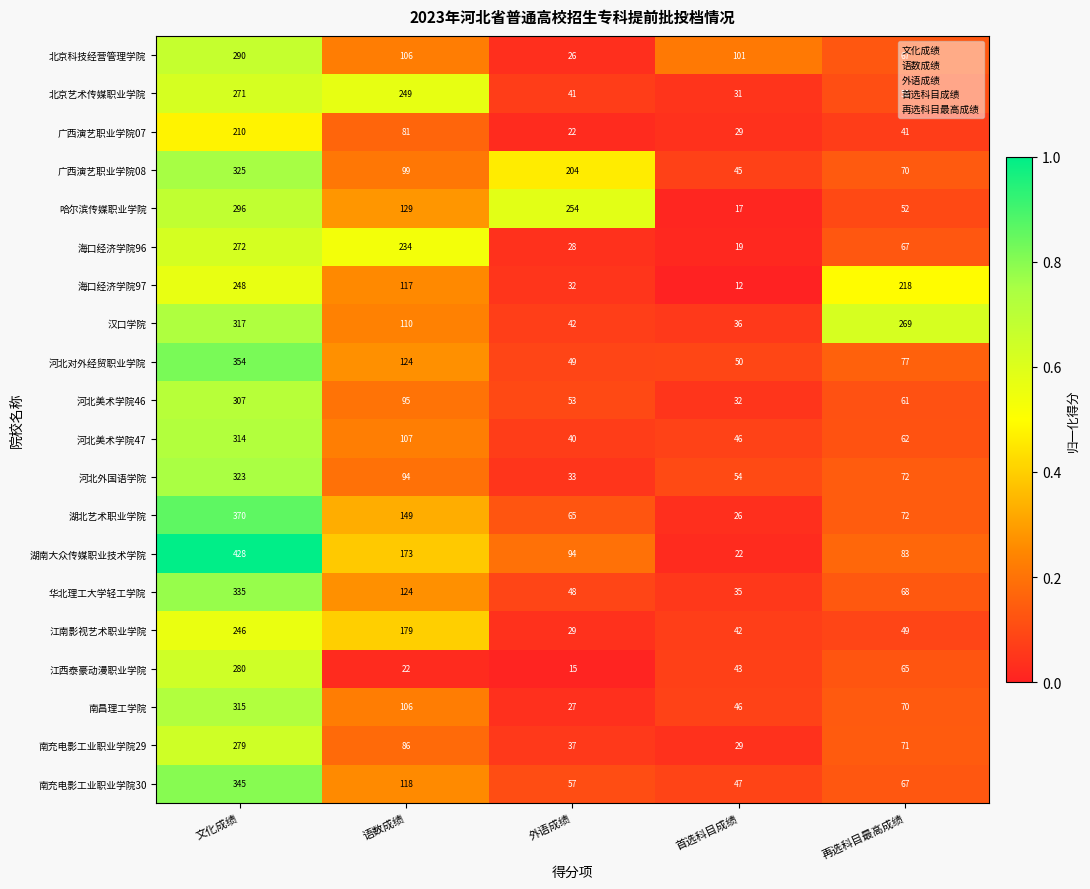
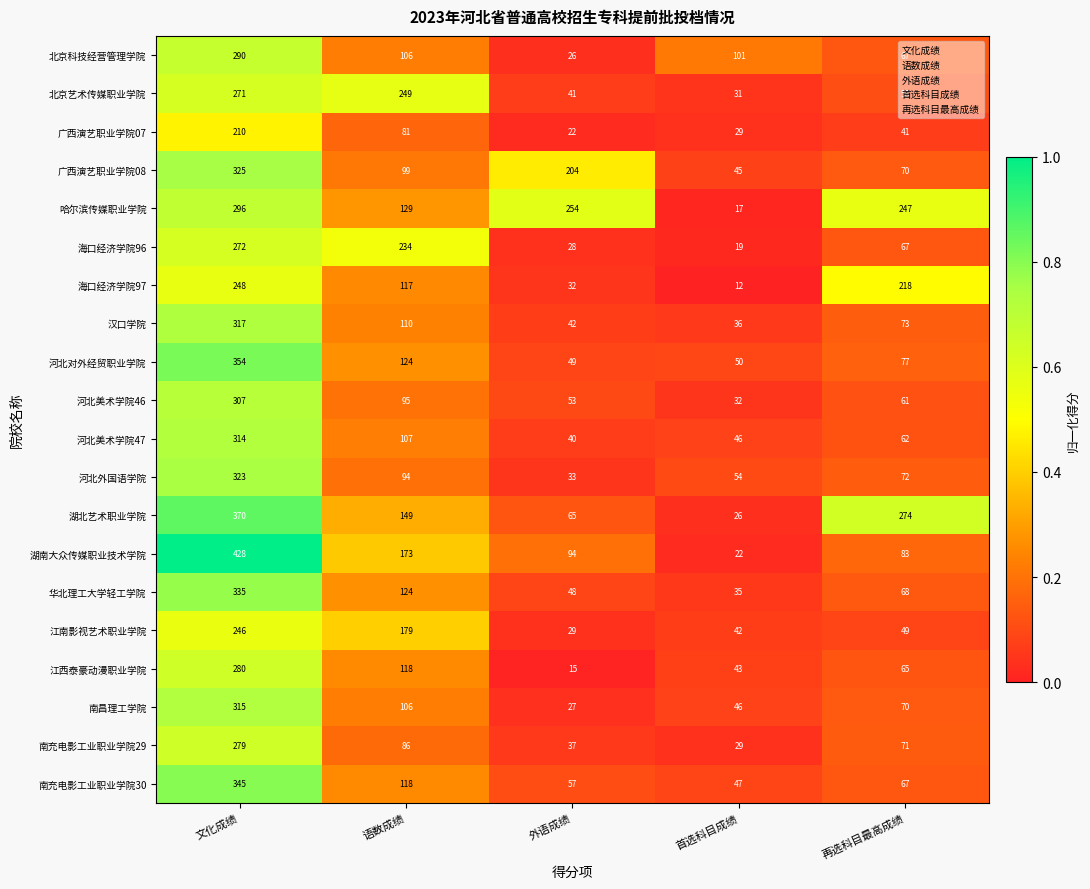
哈尔滨传媒职业学院, 再选科目最高成绩: 52 -> 247
汉口学院, 再选科目最高成绩: 269 -> 73
湖北艺术职业学院, 再选科目最高成绩: 72 -> 274
江西泰豪动漫职业学院, 语数成绩: 22 -> 118
